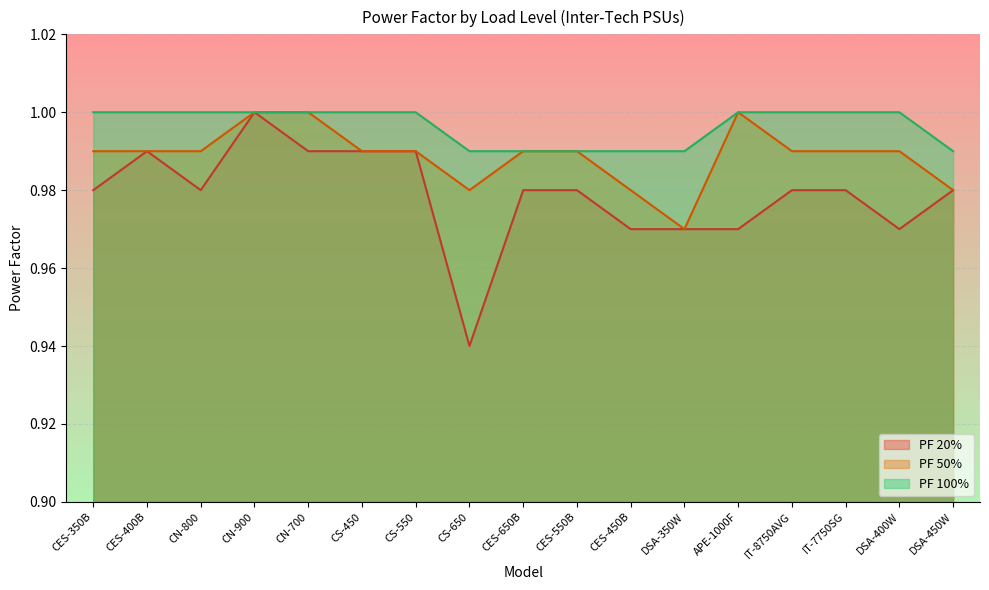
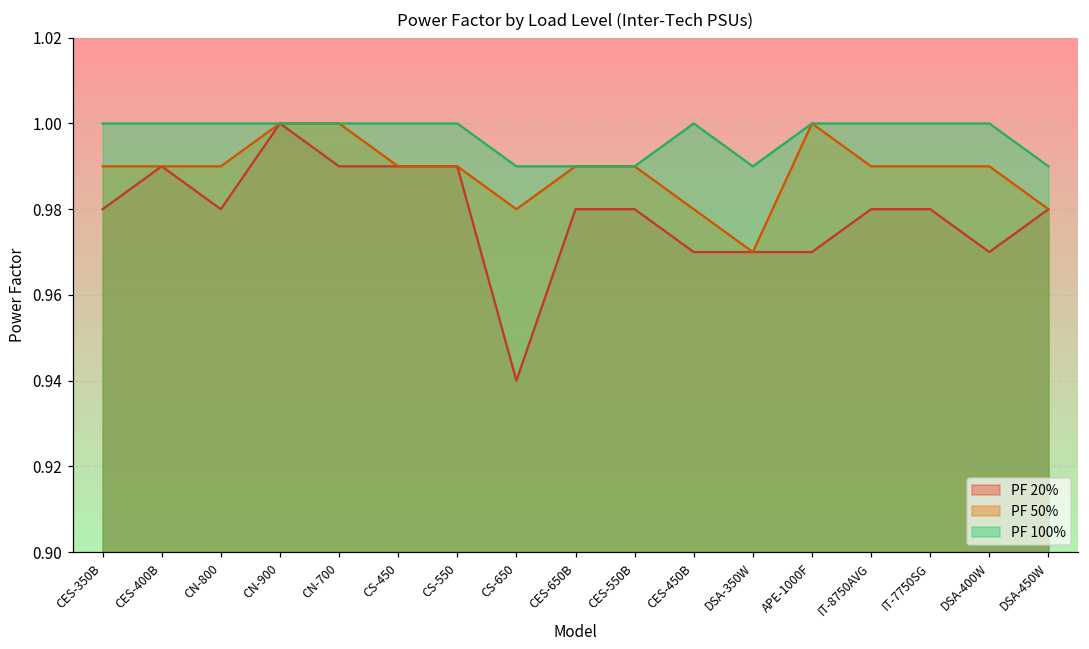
PF 100%, CES-450B: 0.99 -> 1.00
